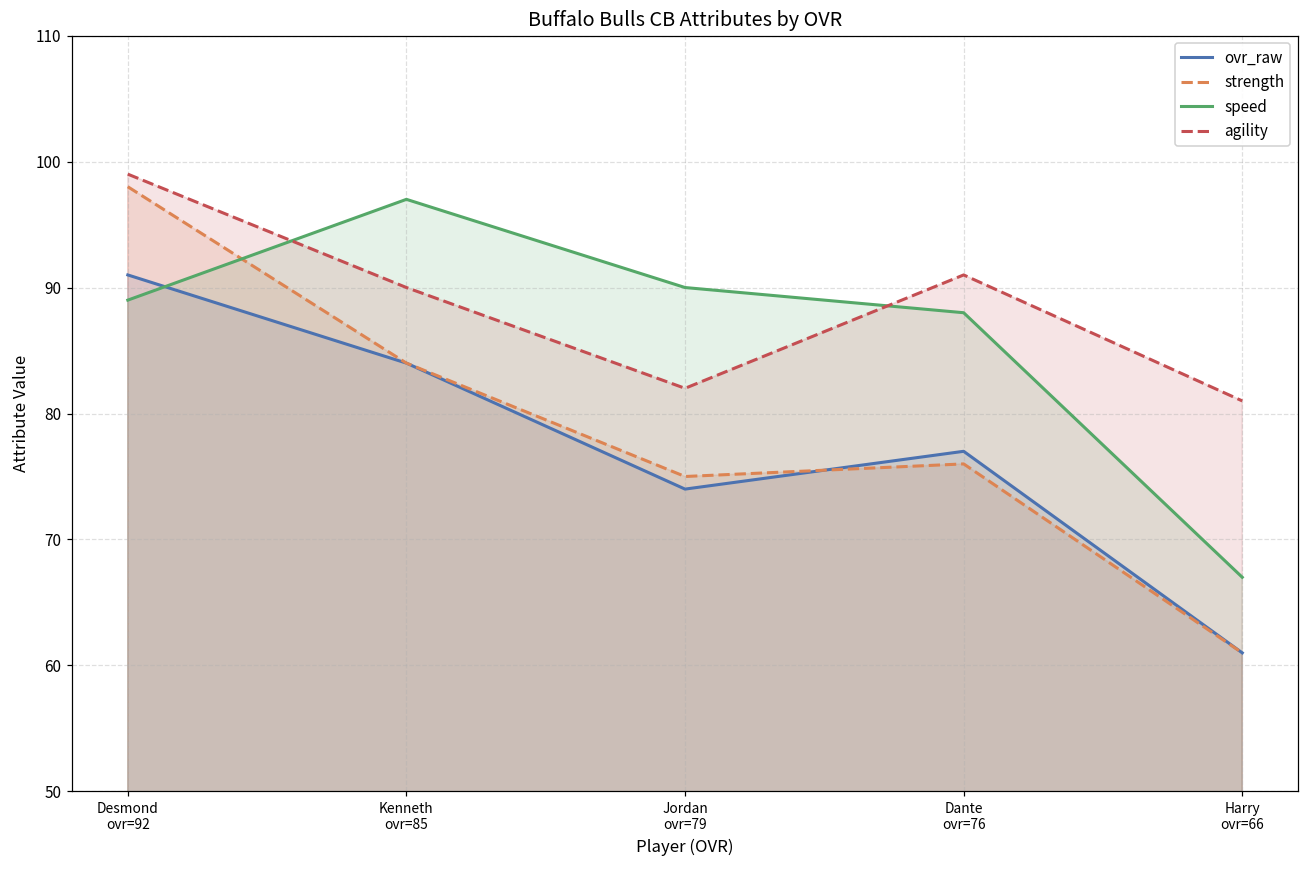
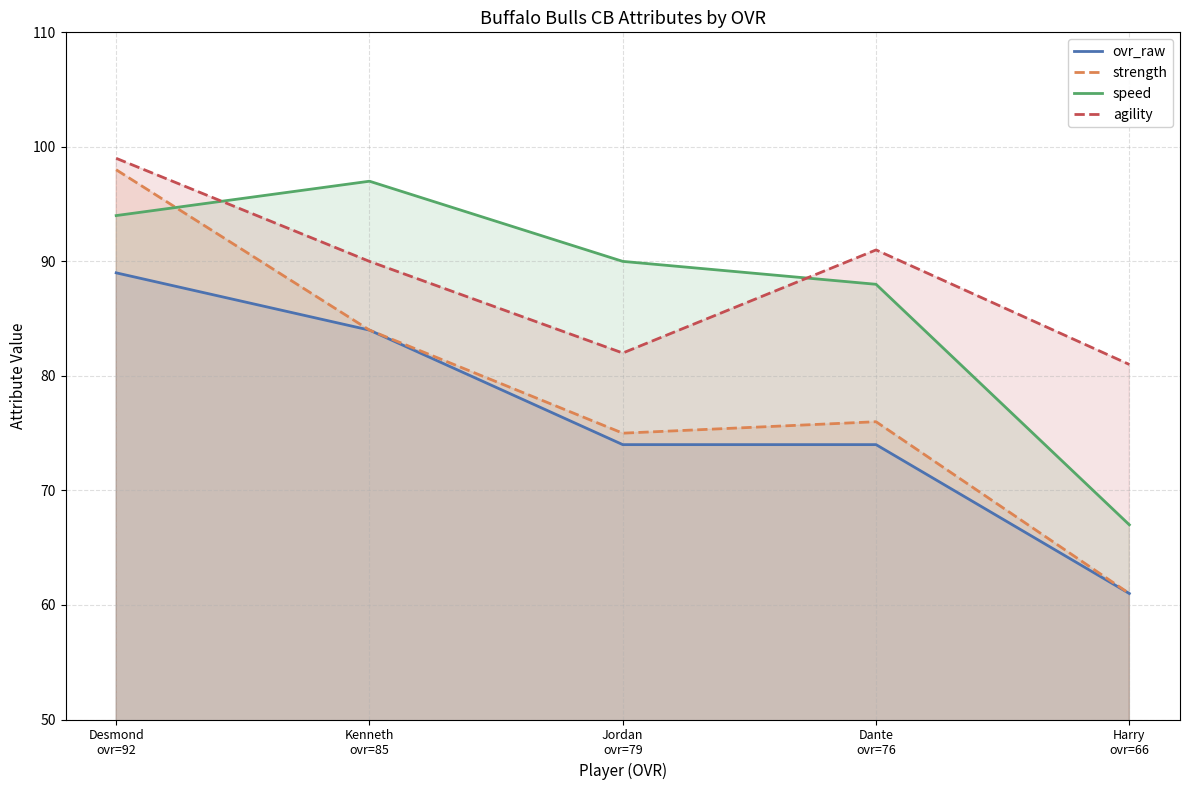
ovr_raw, Desmond ovr=92: 91 -> 89
speed, Desmond ovr=92: 89 -> 94
ovr_raw, Dante ovr=76: 77 -> 74
